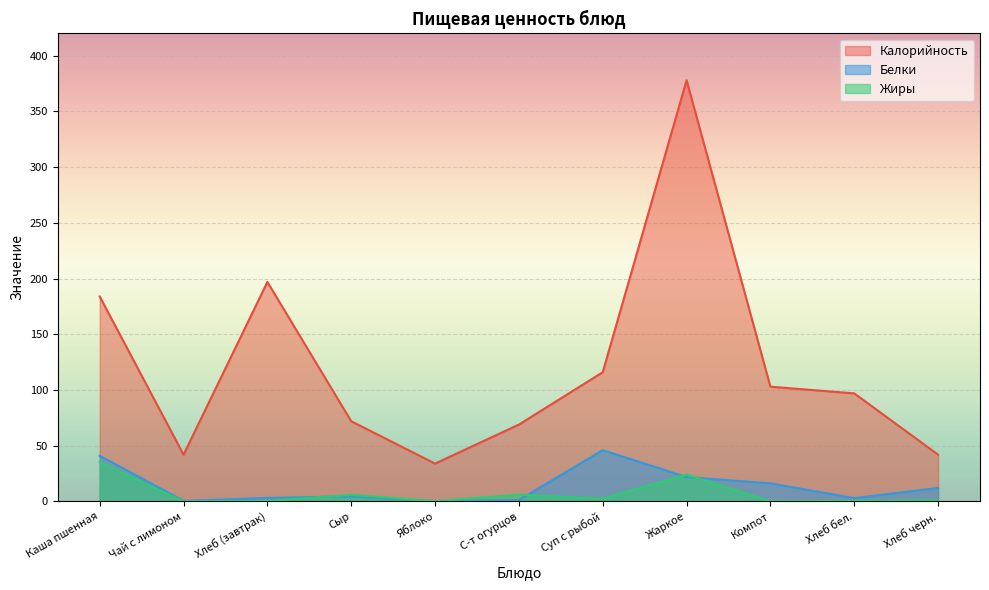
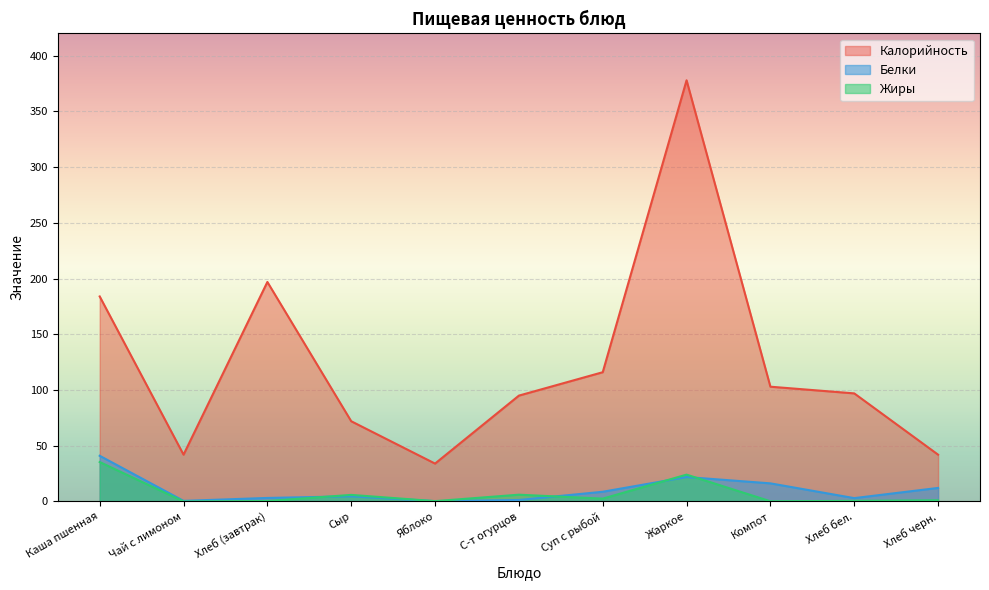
Калорийность, С-т огурцов: 69 -> 95
Белки, Суп с рыбой: 46 -> 9
